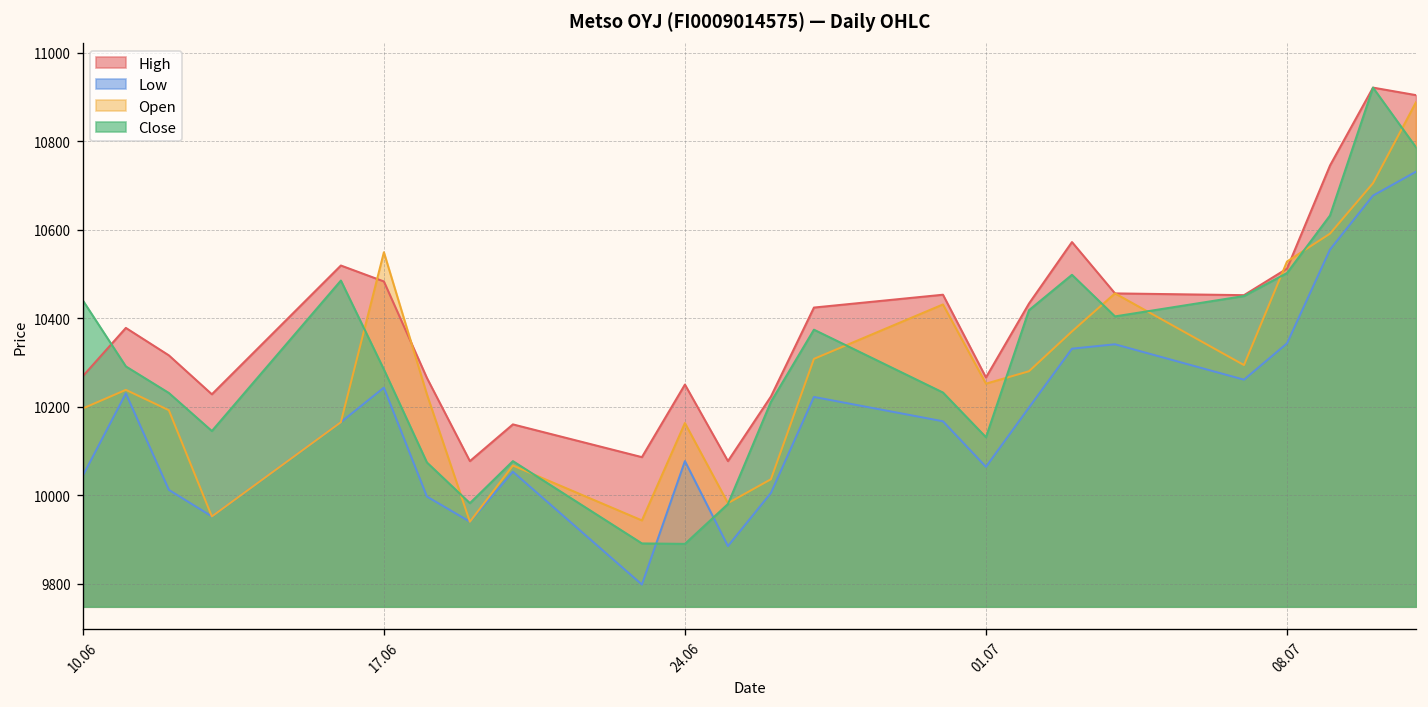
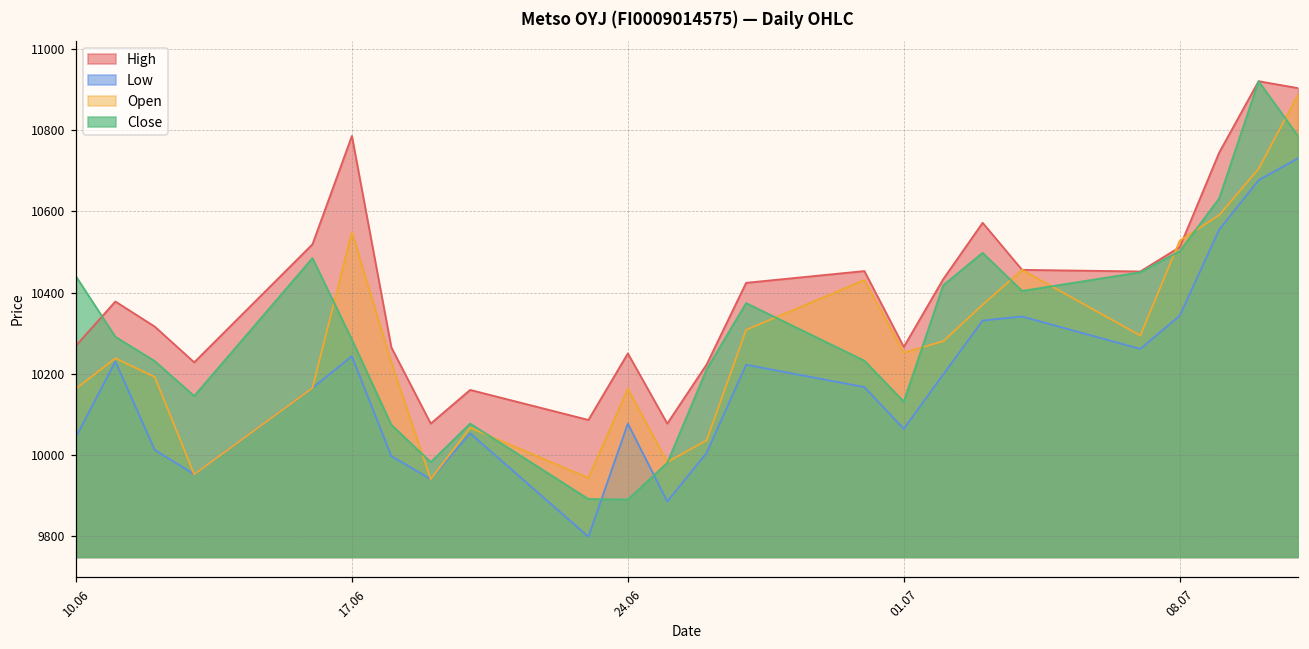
Open, 10.06: 10200 -> 10160
High, 17.06: 10480 -> 10790
